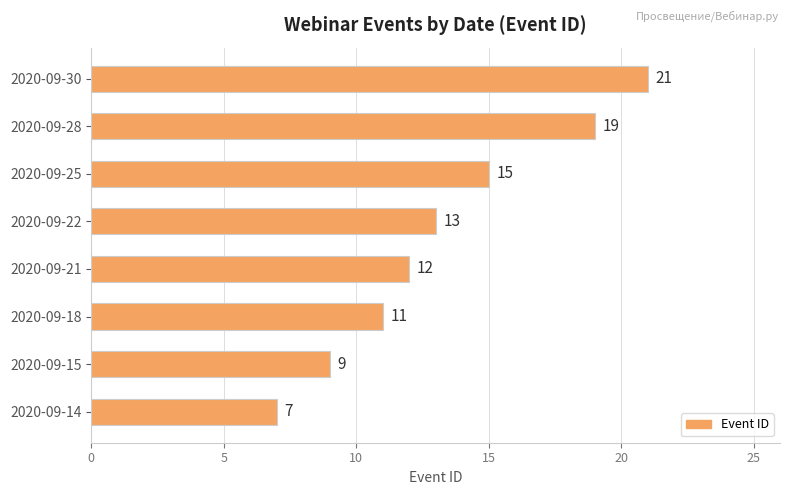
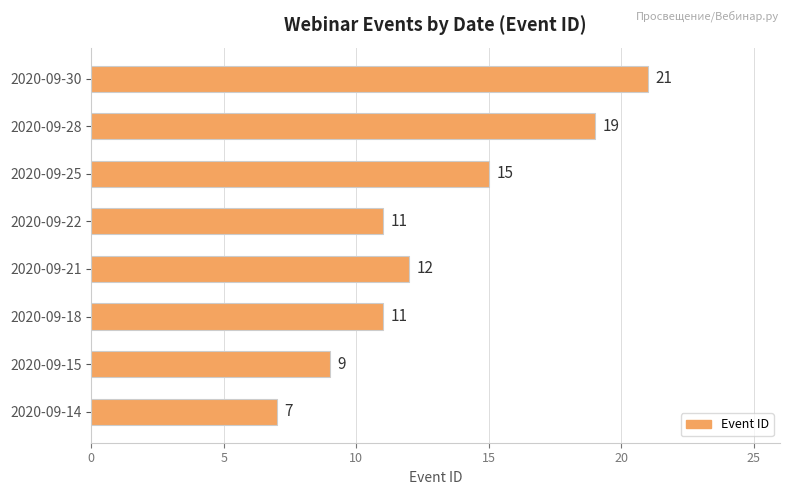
2020-09-22: 13 -> 11
